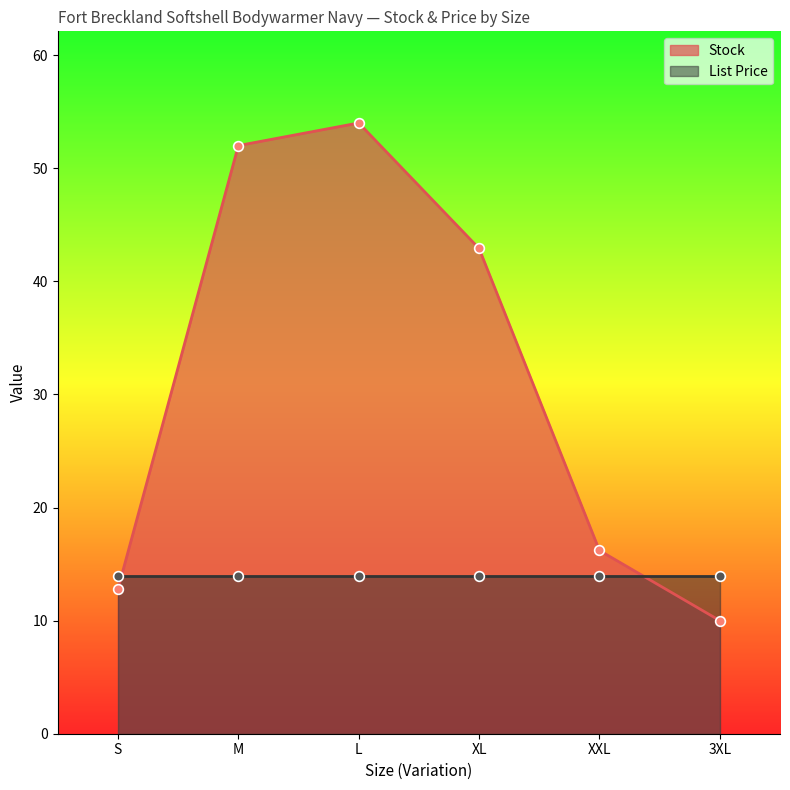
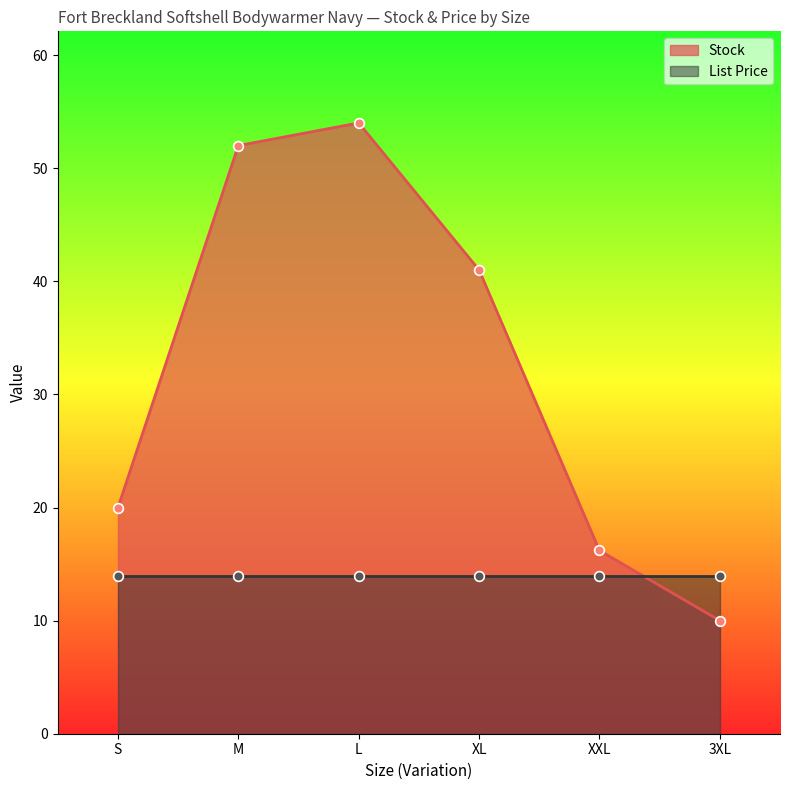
Stock, S: 12.8 -> 20.0
Stock, XL: 42.9 -> 41.0
